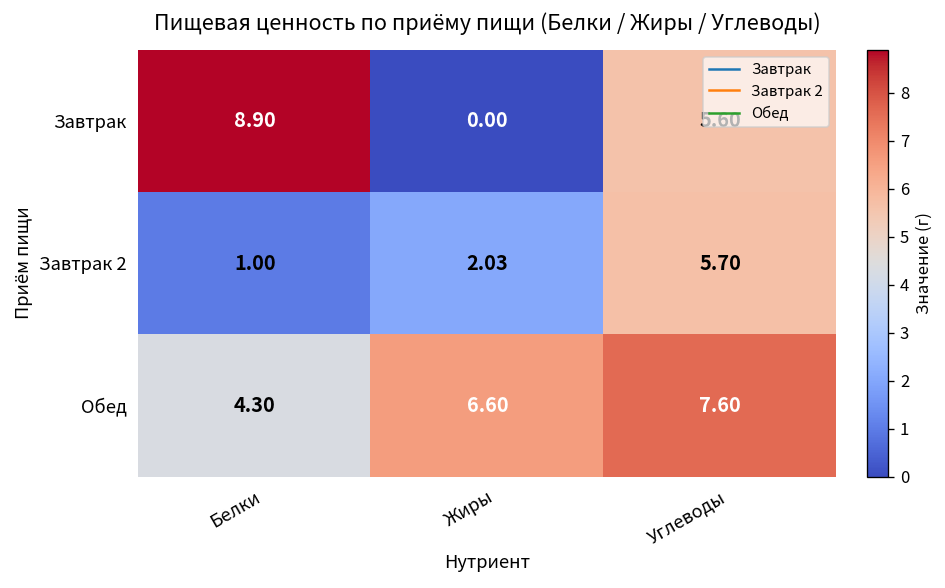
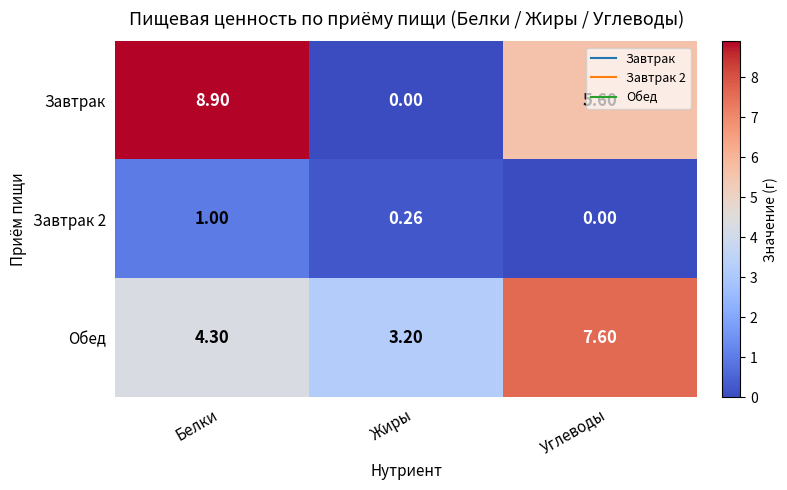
Завтрак 2, Жиры: 2.03 -> 0.26
Завтрак 2, Углеводы: 5.70 -> 0.00
Обед, Жиры: 6.60 -> 3.20
